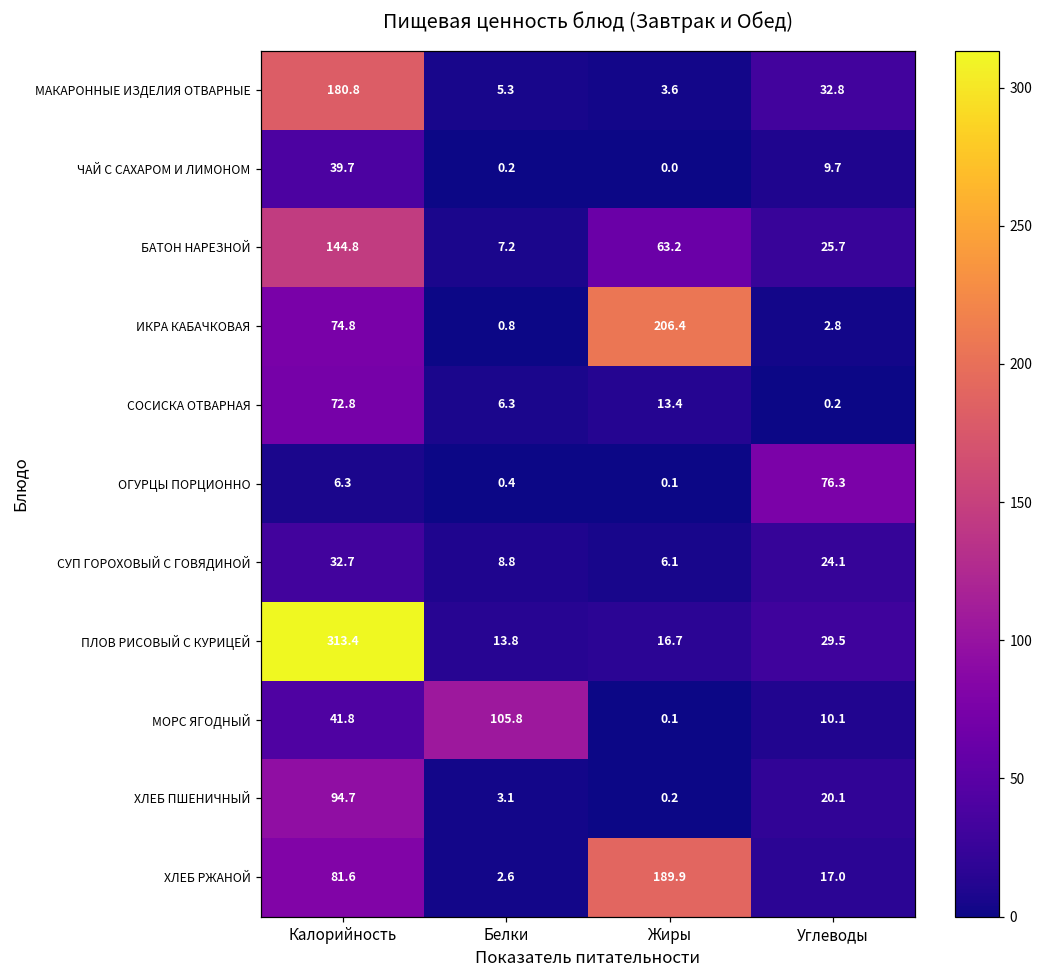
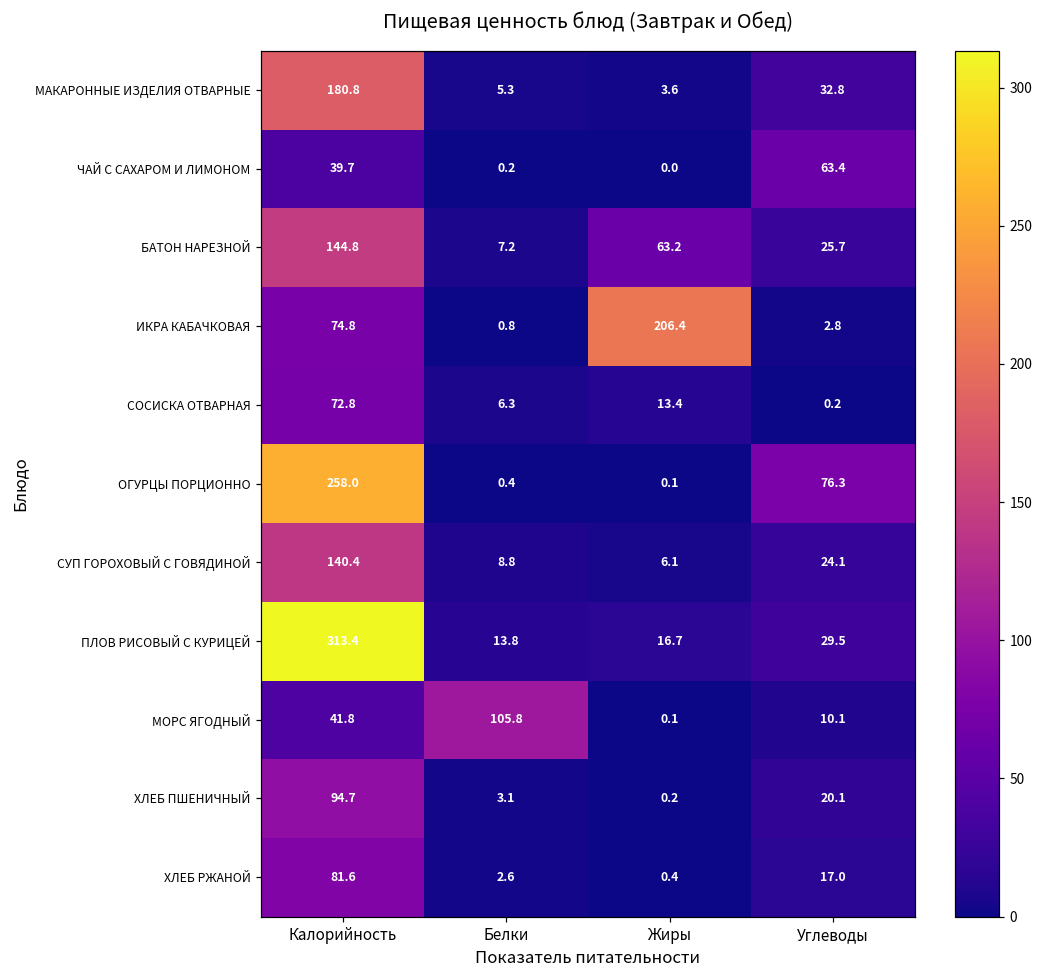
ЧАЙ С САХАРОМ И ЛИМОНОМ, Углеводы: 9.7 -> 63.4
ОГУРЦЫ ПОРЦИОННО, Калорийность: 6.3 -> 258.0
СУП ГОРОХОВЫЙ С ГОВЯДИНОЙ, Калорийность: 32.7 -> 140.4
ХЛЕБ РЖАНОЙ, Жиры: 189.9 -> 0.4
